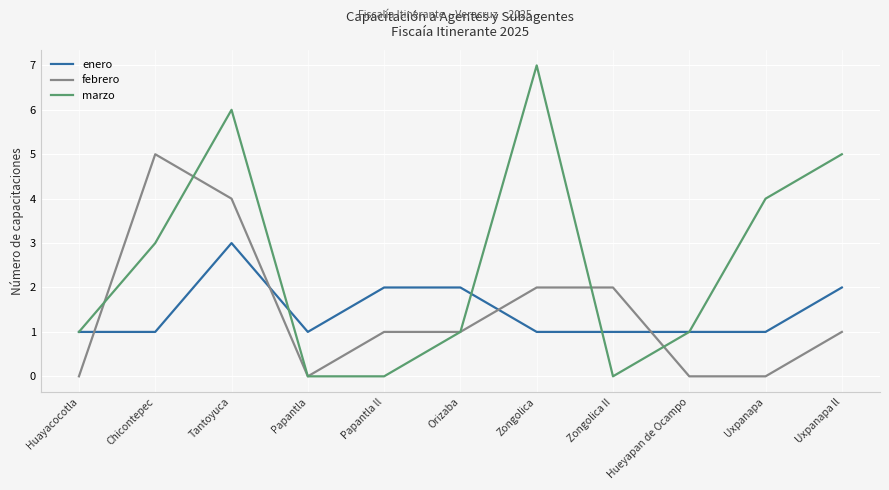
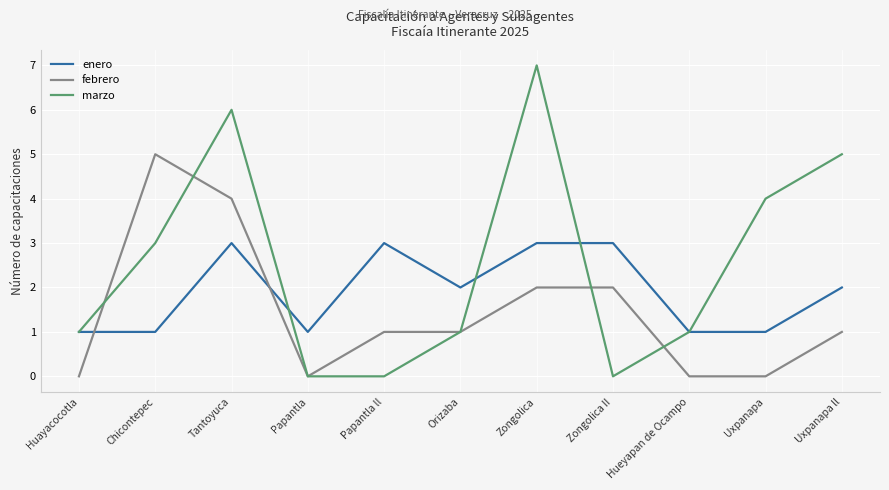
enero, Papantla ll: 2 -> 3
enero, Zongolica: 1 -> 3
enero, Zongolica II: 1 -> 3
